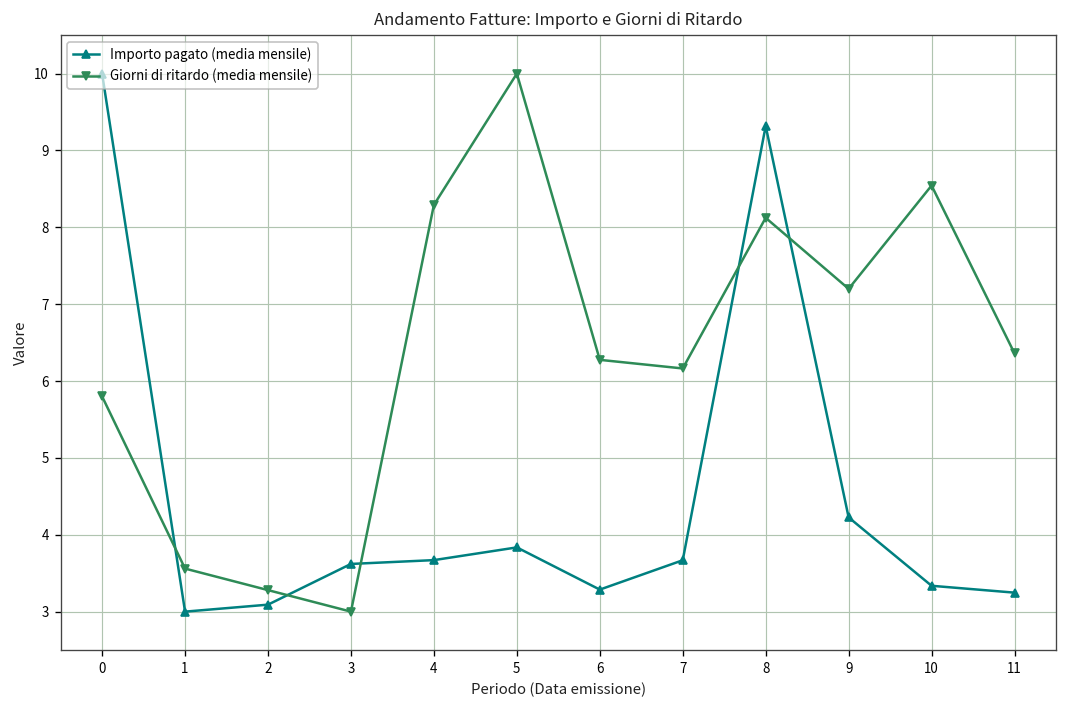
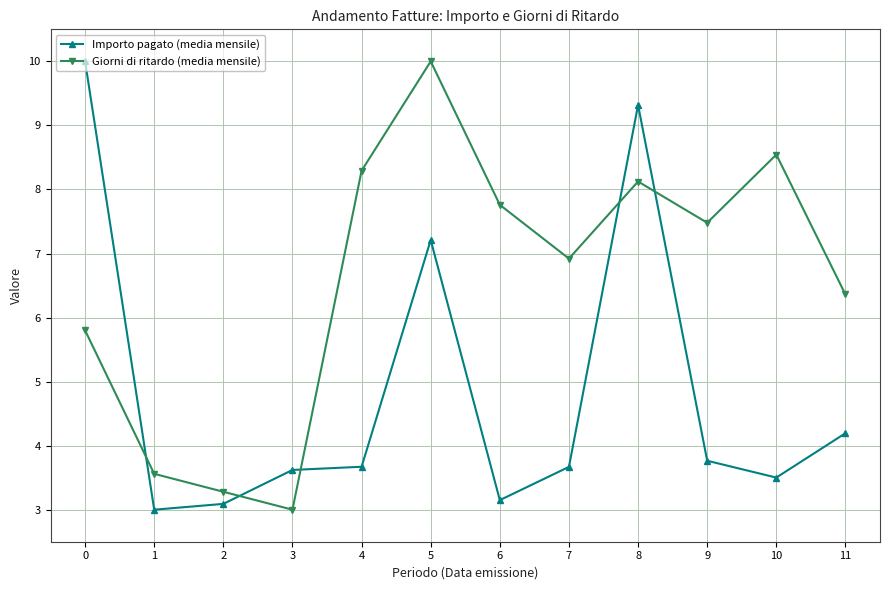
Importo pagato (media mensile), 5: 3.8 -> 7.2
Importo pagato (media mensile), 6: 3.3 -> 3.1
Giorni di ritardo (media mensile), 6: 6.3 -> 7.8
Giorni di ritardo (media mensile), 7: 6.2 -> 6.9
Importo pagato (media mensile), 9: 4.2 -> 3.8
Giorni di ritardo (media mensile), 9: 7.2 -> 7.5
Importo pagato (media mensile), 10: 3.3 -> 3.5
Importo pagato (media mensile), 11: 3.2 -> 4.2
